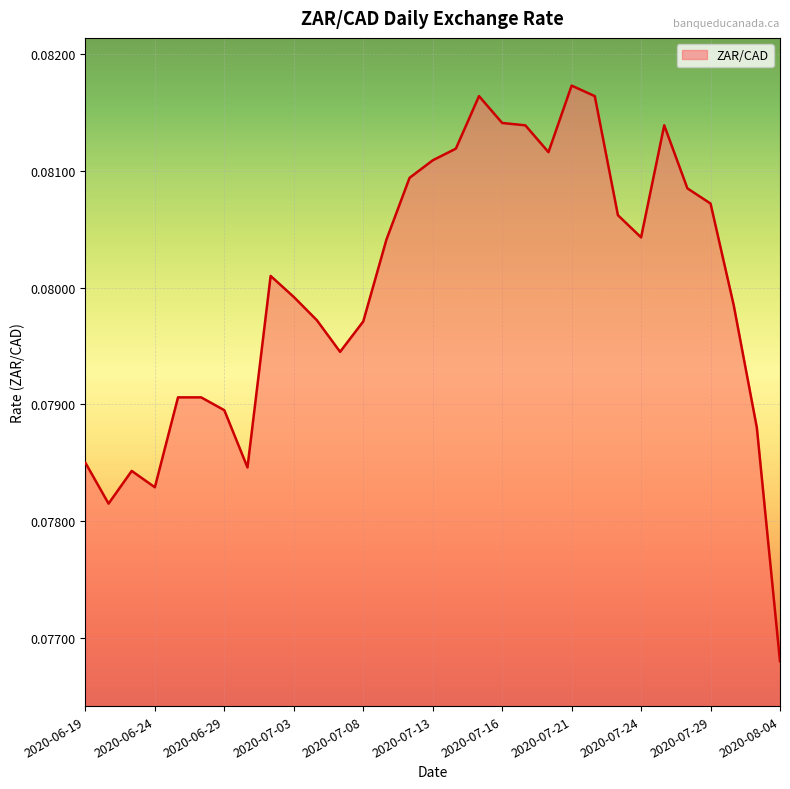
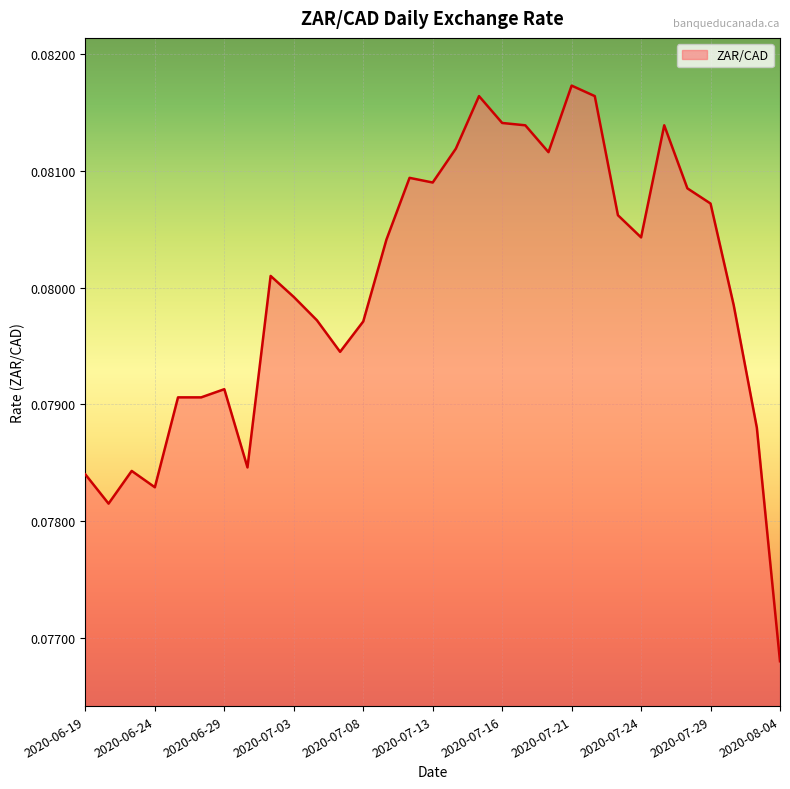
2020-06-19: 0.0785 -> 0.0784
2020-06-29: 0.07895 -> 0.07913
2020-07-13: 0.08109 -> 0.08090
